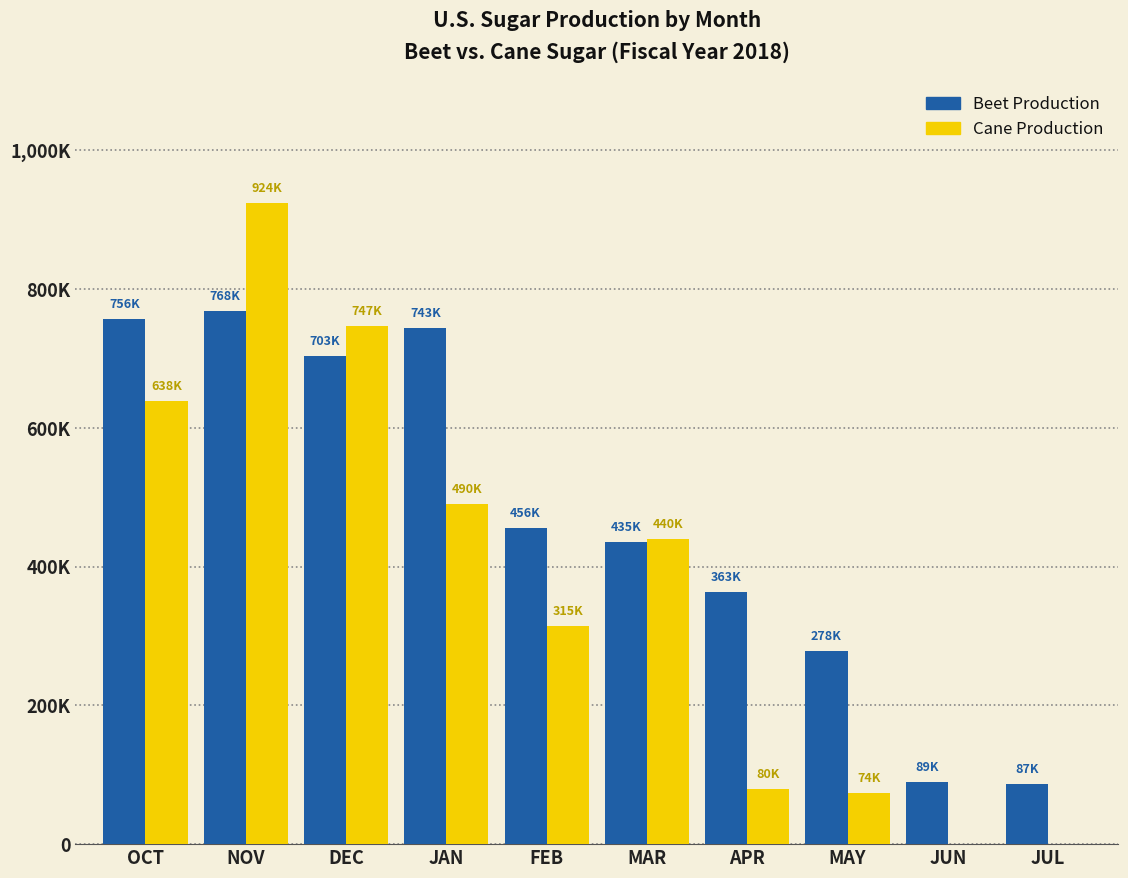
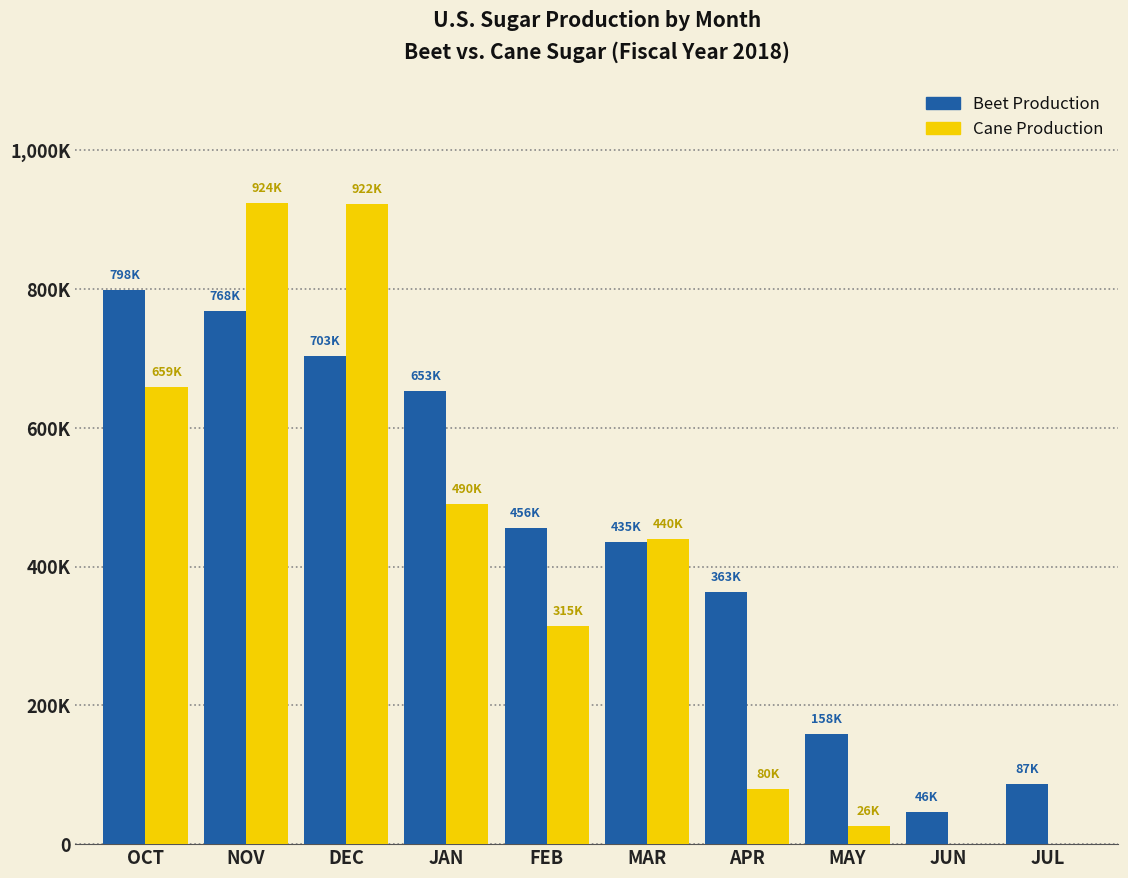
Beet Production, OCT: 756K -> 798K
Cane Production, OCT: 638K -> 659K
Cane Production, DEC: 747K -> 922K
Beet Production, JAN: 743K -> 653K
Beet Production, MAY: 278K -> 158K
Cane Production, MAY: 74K -> 26K
Beet Production, JUN: 89K -> 46K
